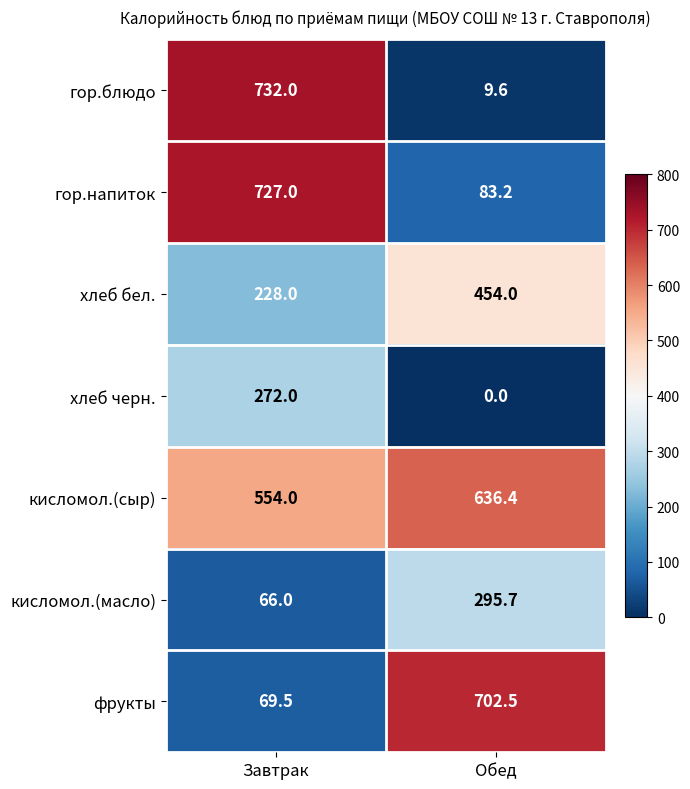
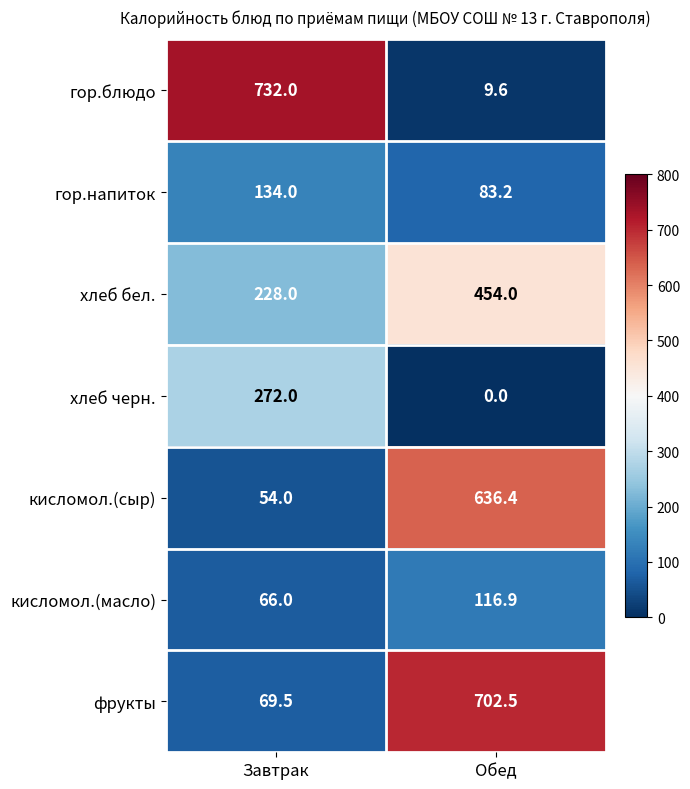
гор.напиток, Завтрак: 727.0 -> 134.0
кисломол.(сыр), Завтрак: 554.0 -> 54.0
кисломол.(масло), Обед: 295.7 -> 116.9
